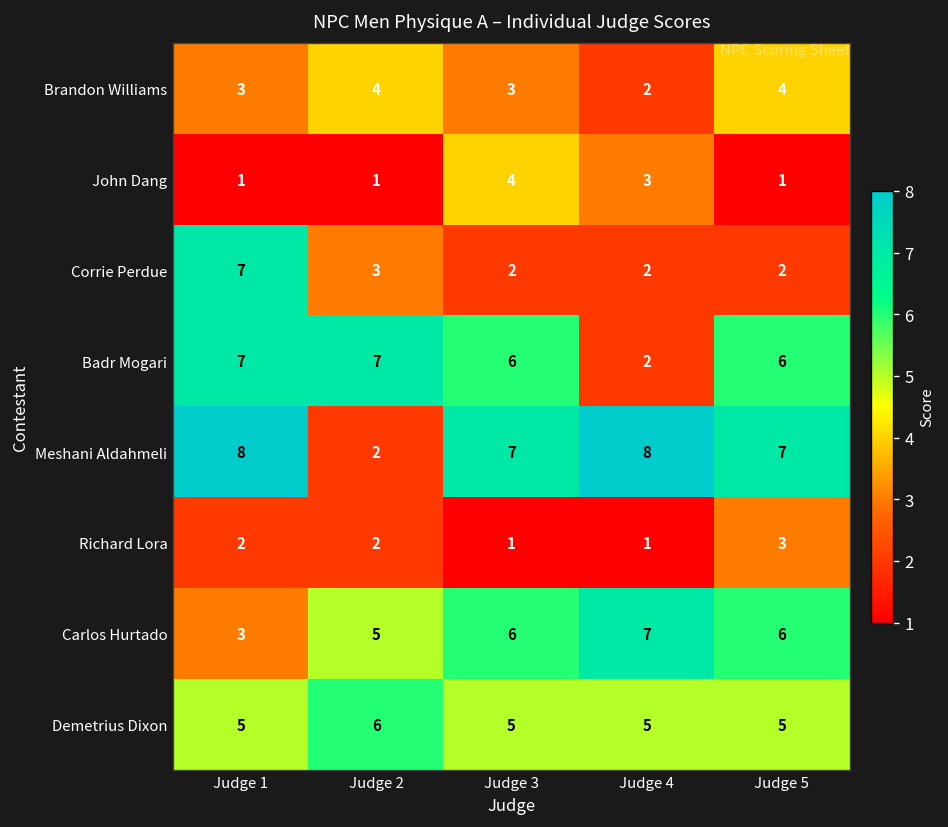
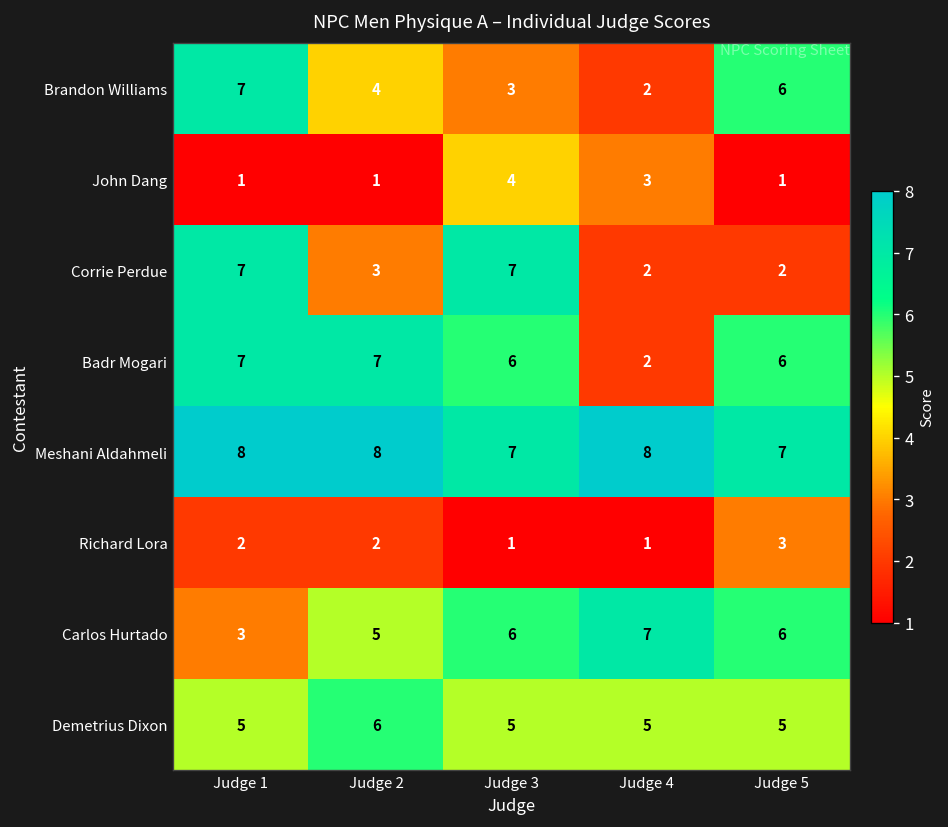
Brandon Williams, Judge 1: 3 -> 7
Brandon Williams, Judge 5: 4 -> 6
Corrie Perdue, Judge 3: 2 -> 7
Meshani Aldahmeli, Judge 2: 2 -> 8
